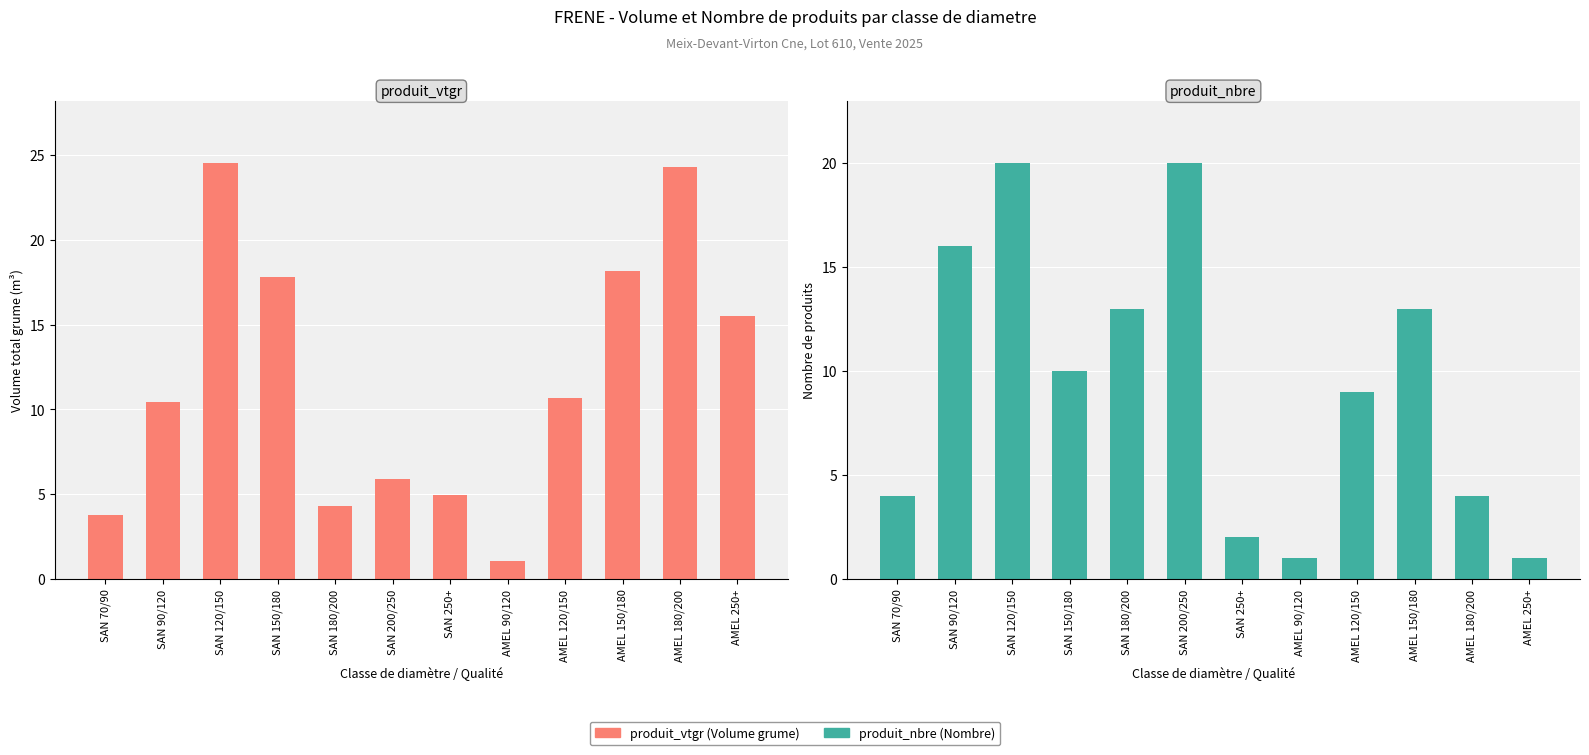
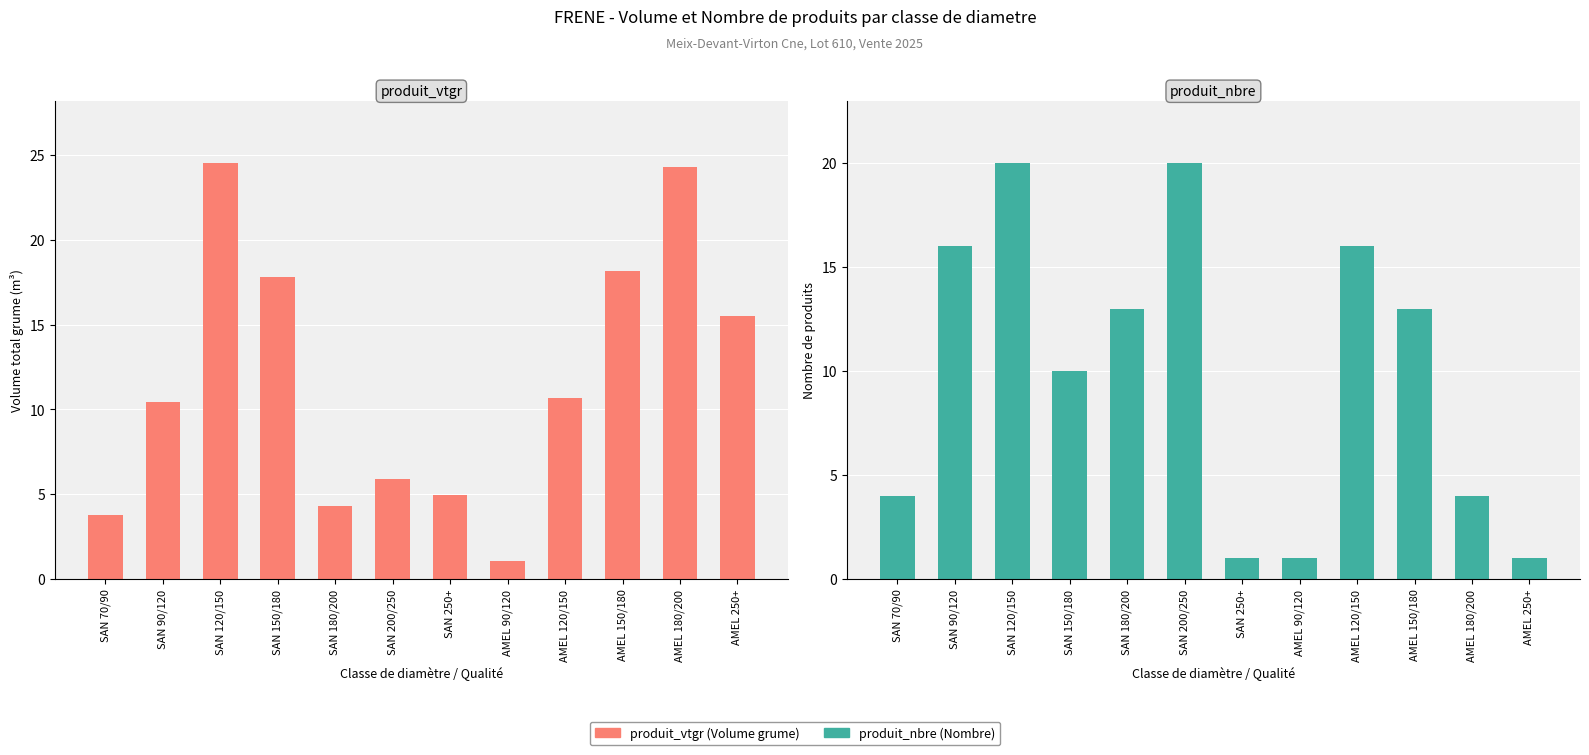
produit_nbre, SAN 250+: 2 -> 1
produit_nbre, AMEL 120/150: 9 -> 16
